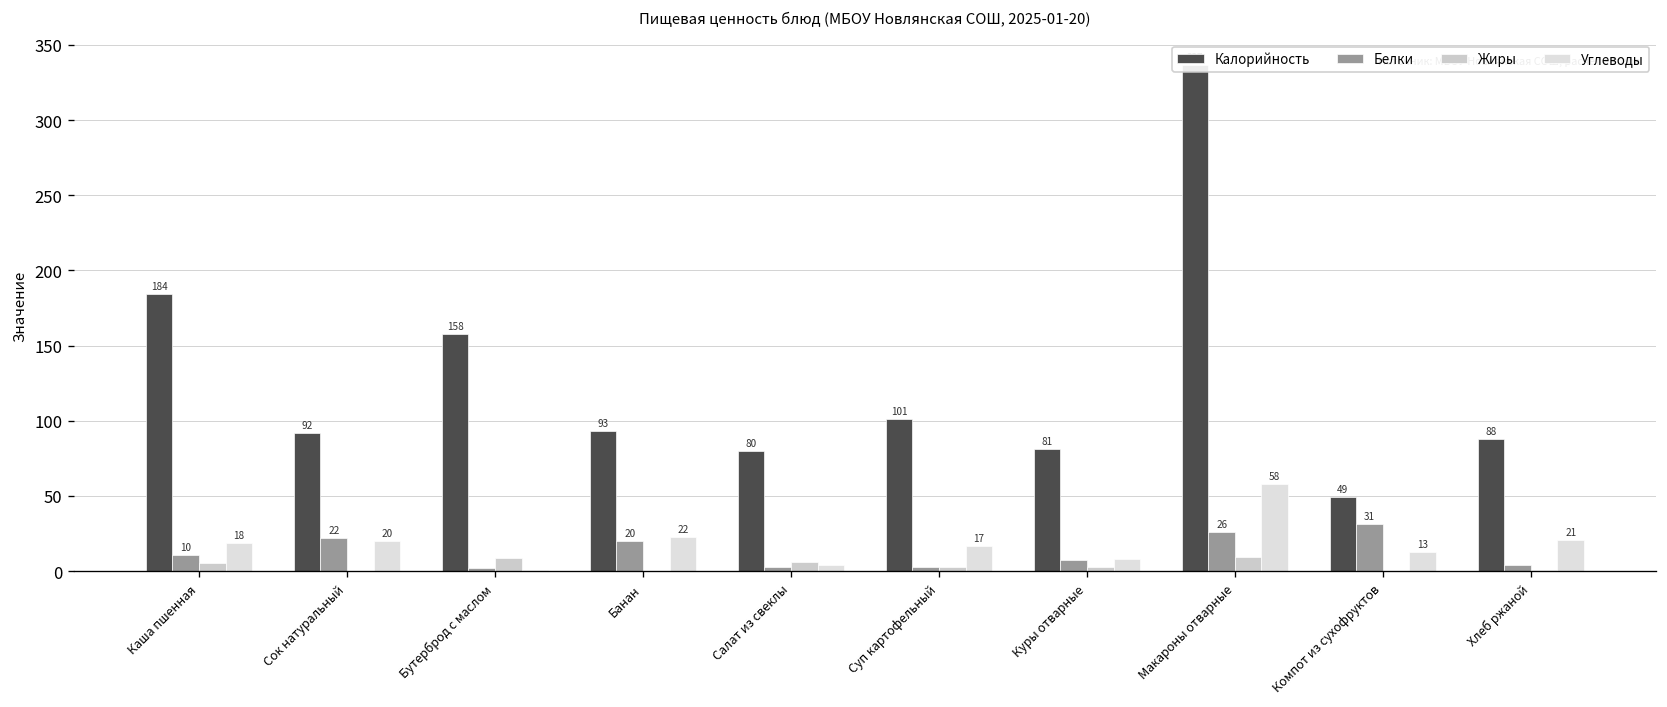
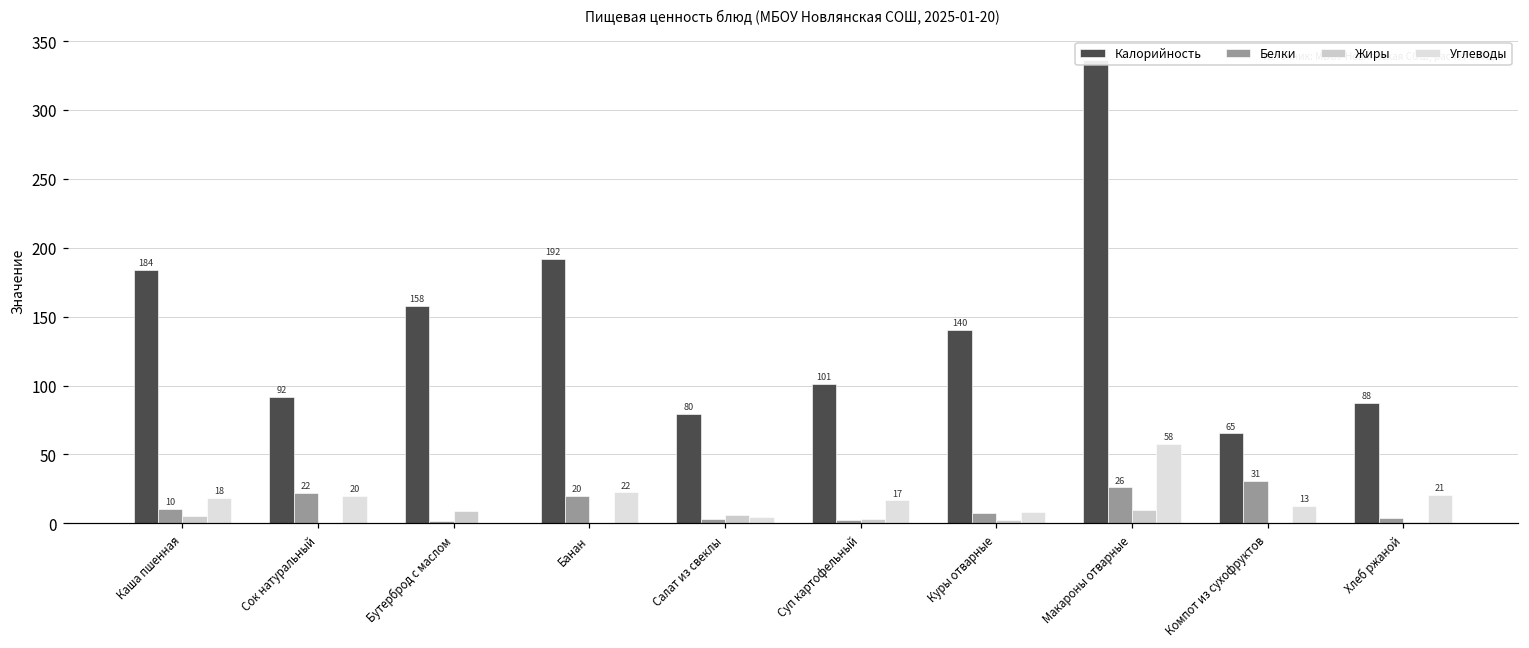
Калорийность, Банан: 93 -> 192
Калорийность, Куры отварные: 81 -> 140
Калорийность, Компот из сухофруктов: 49 -> 65
